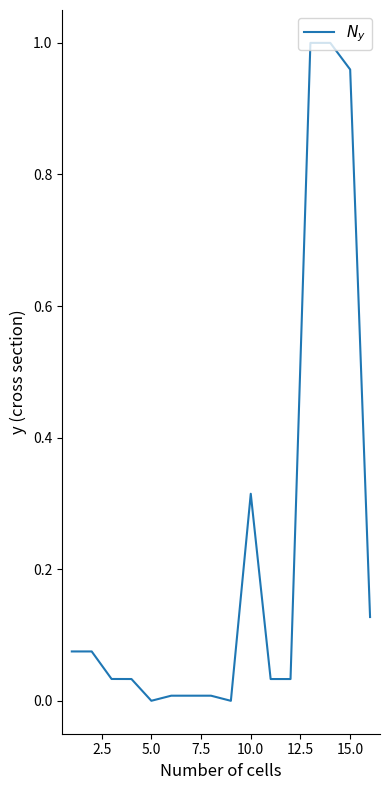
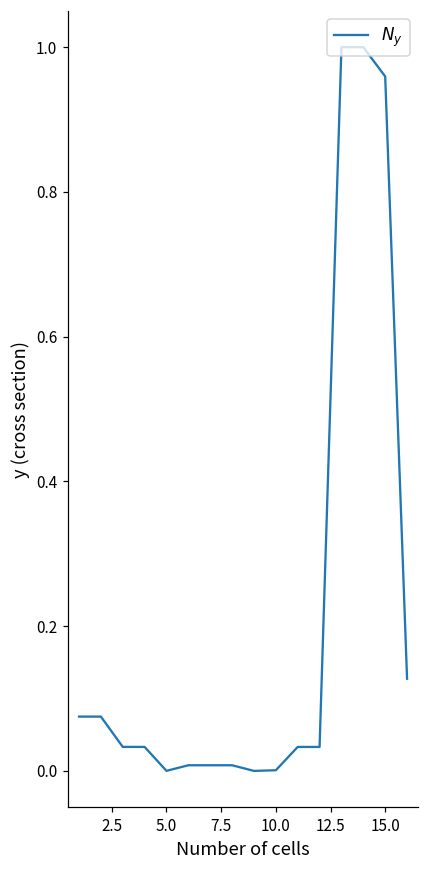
10.0: 0.31 -> 0.00
